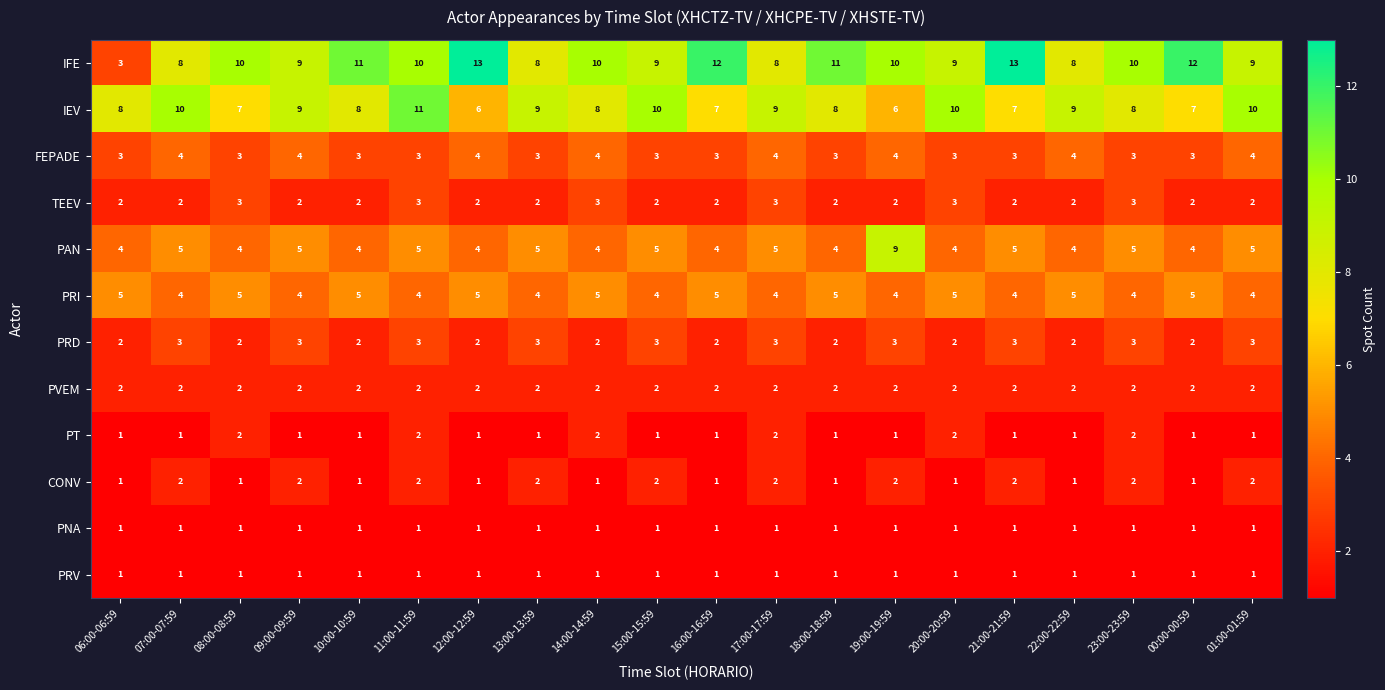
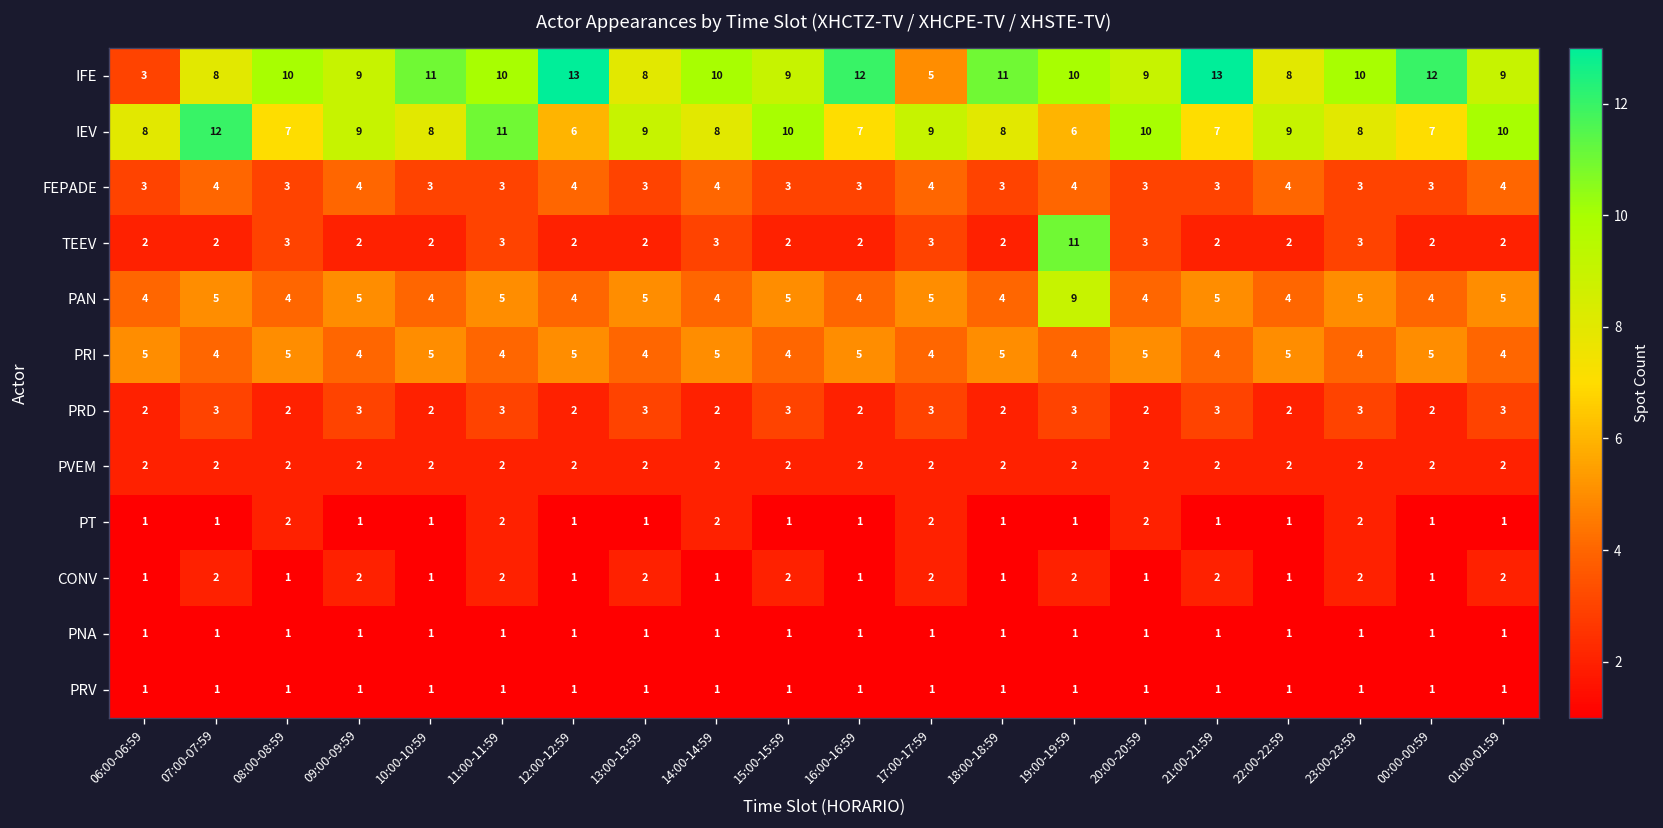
IFE, 17:00-17:59: 8 -> 5
IEV, 07:00-07:59: 10 -> 12
TEEV, 19:00-19:59: 2 -> 11
